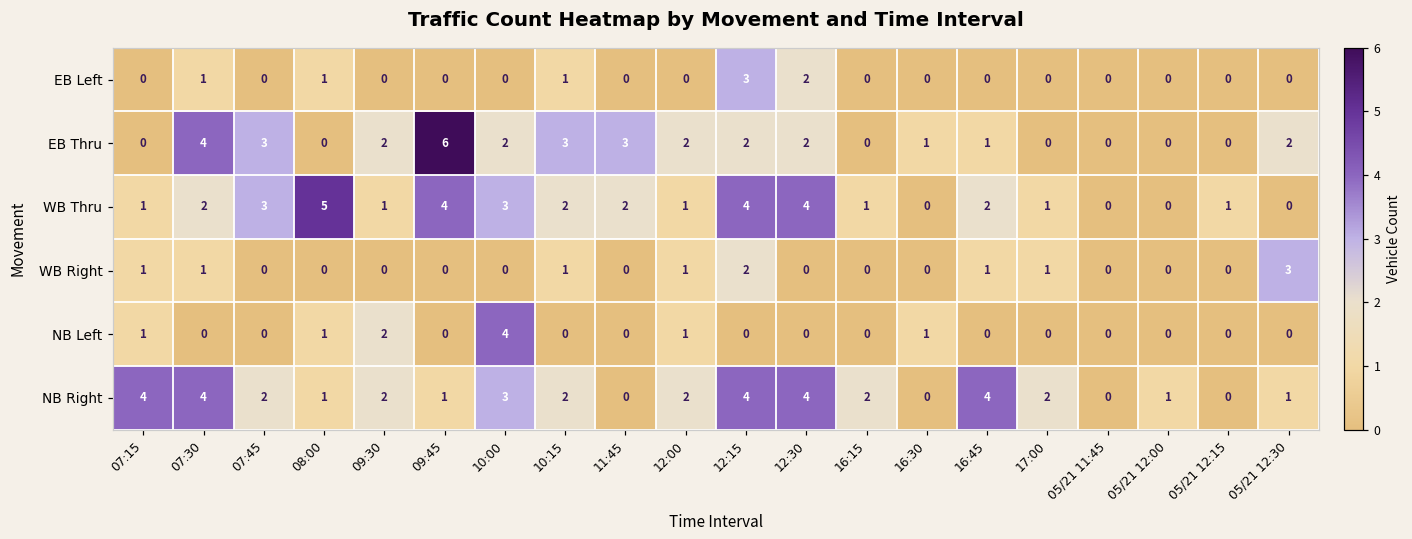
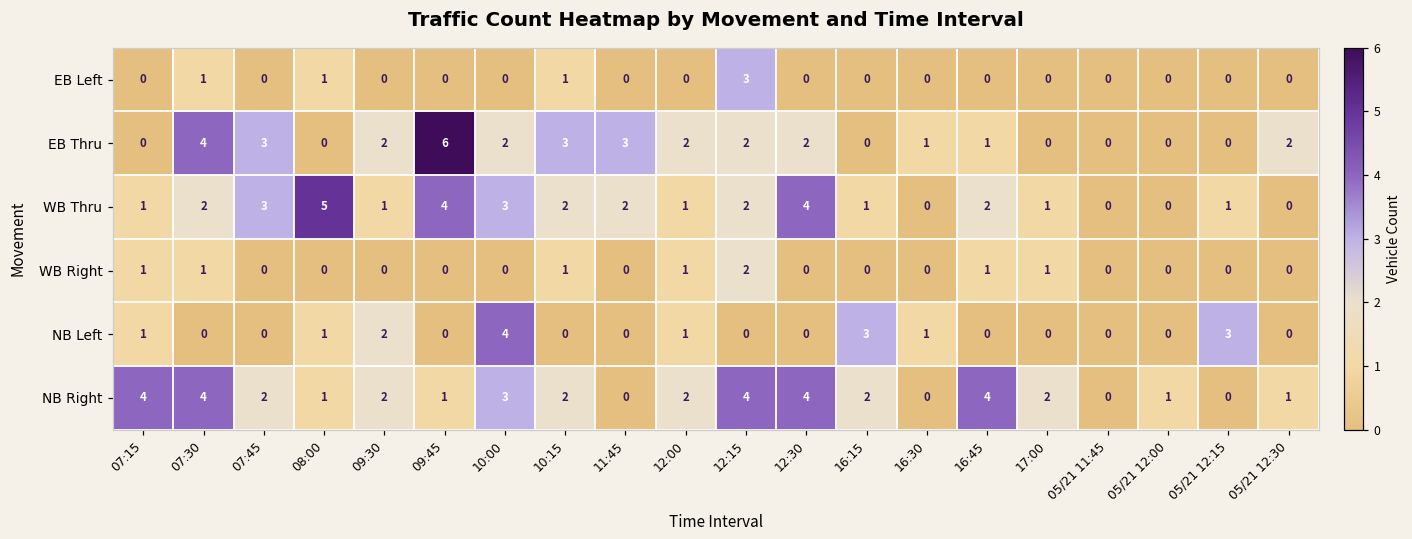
EB Left, 12:30: 2 -> 0
WB Thru, 12:15: 4 -> 2
WB Right, 05/21 12:30: 3 -> 0
NB Left, 16:15: 0 -> 3
NB Left, 05/21 12:15: 0 -> 3
